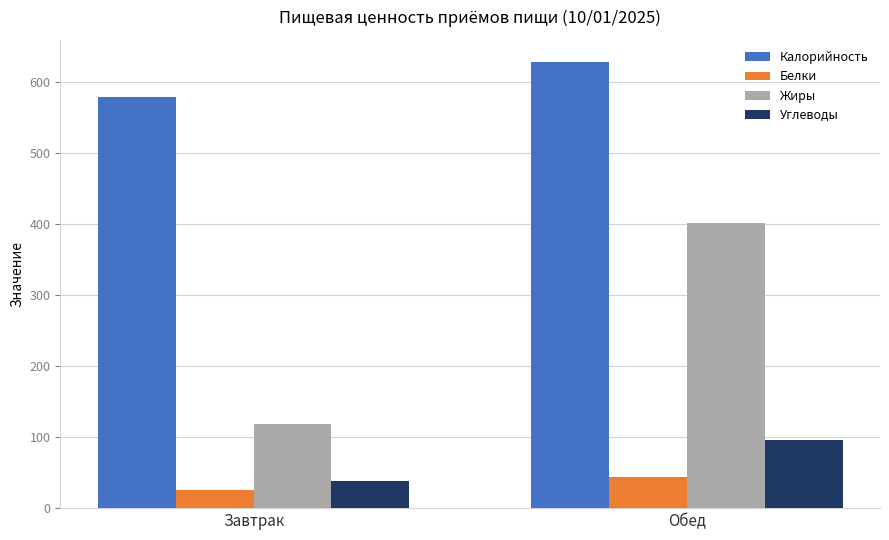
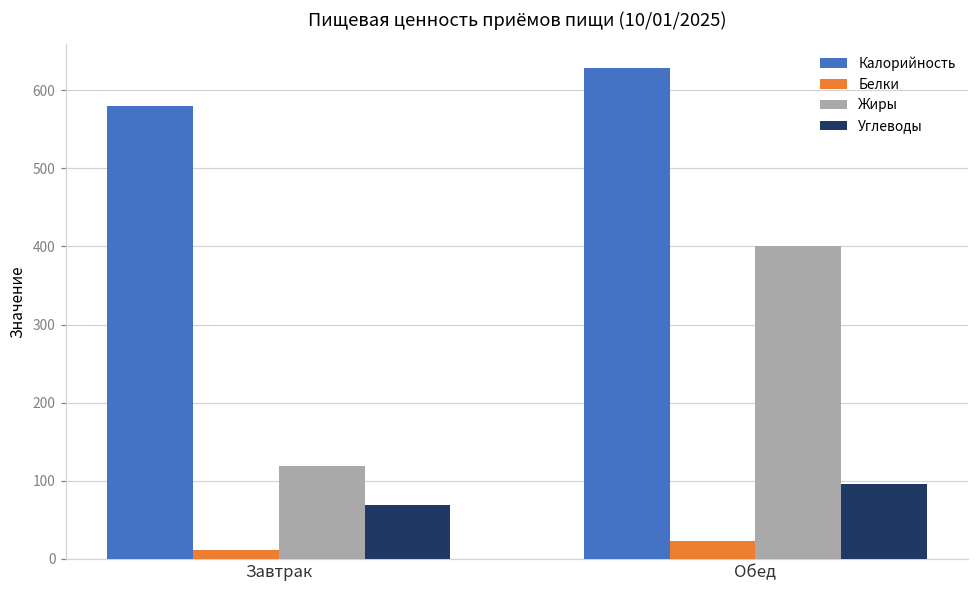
Белки, Завтрак: 30 -> 10
Углеводы, Завтрак: 40 -> 70
Белки, Обед: 40 -> 20
